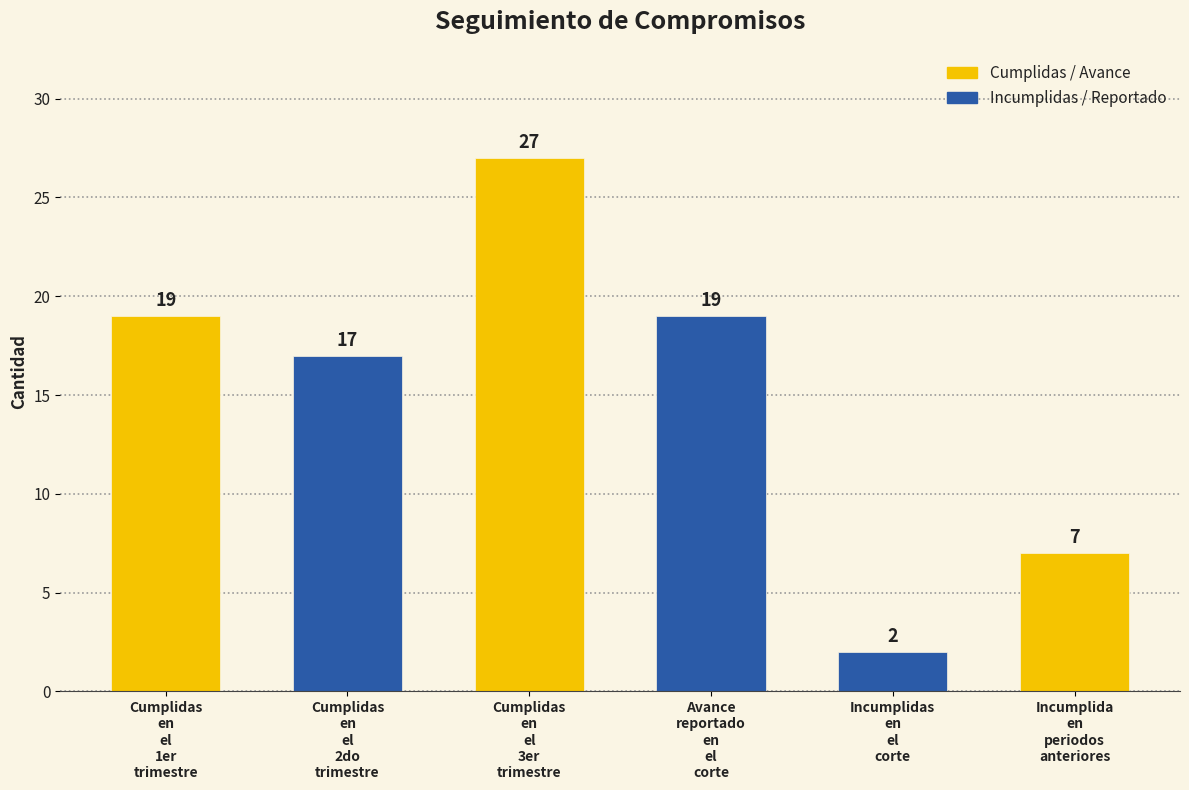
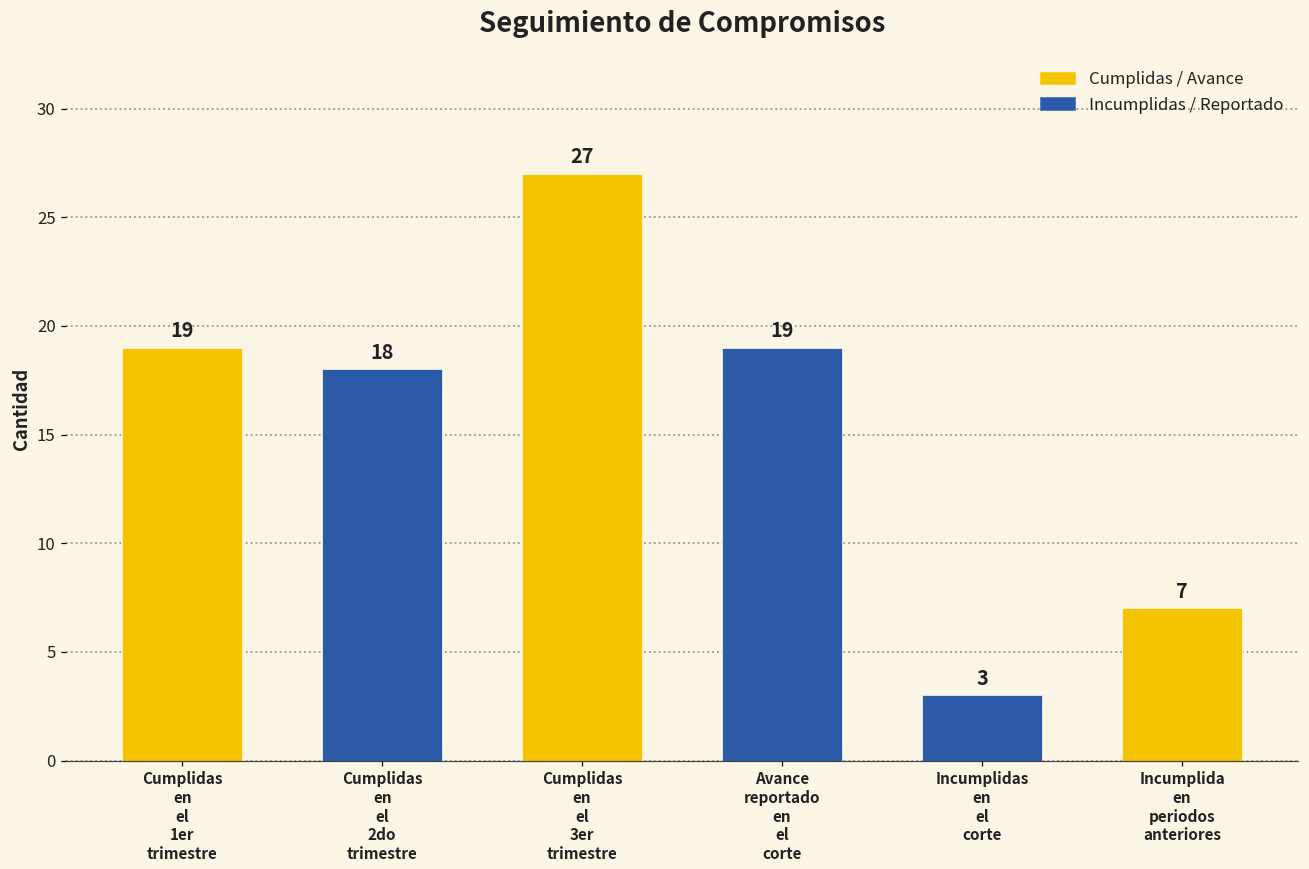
Cumplidas en el 2do trimestre: 17 -> 18
Incumplidas en el corte: 2 -> 3
